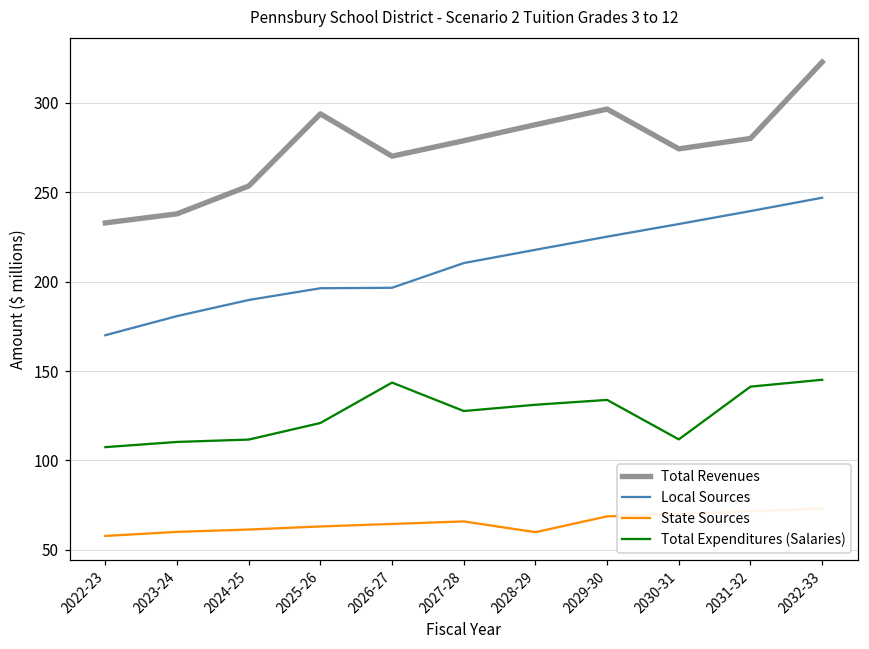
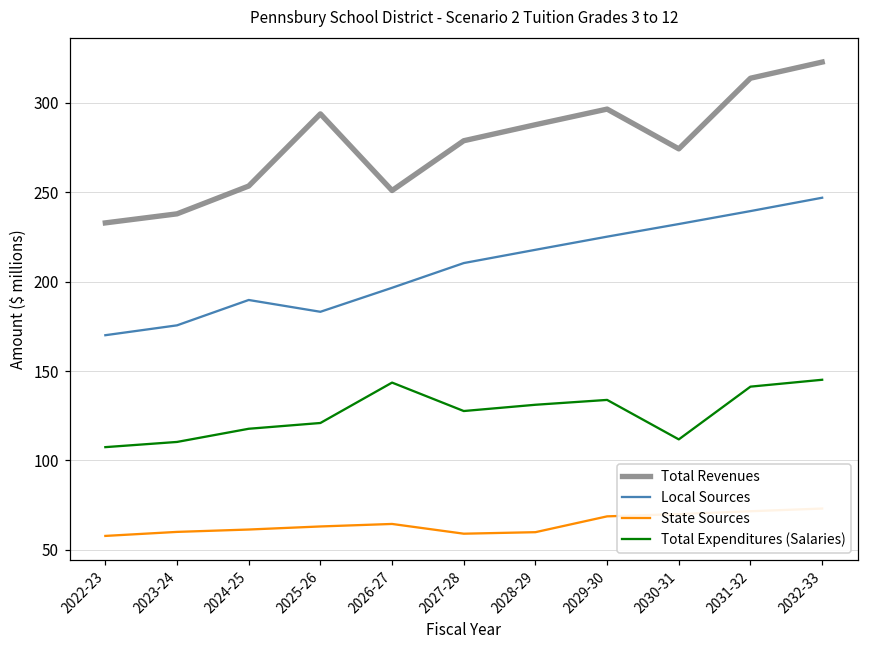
Local Sources, 2023-24: 181 -> 176
Total Expenditures (Salaries), 2024-25: 112 -> 118
Local Sources, 2025-26: 196 -> 183
Total Revenues, 2026-27: 270 -> 251
State Sources, 2027-28: 66 -> 59
Total Revenues, 2031-32: 280 -> 314
